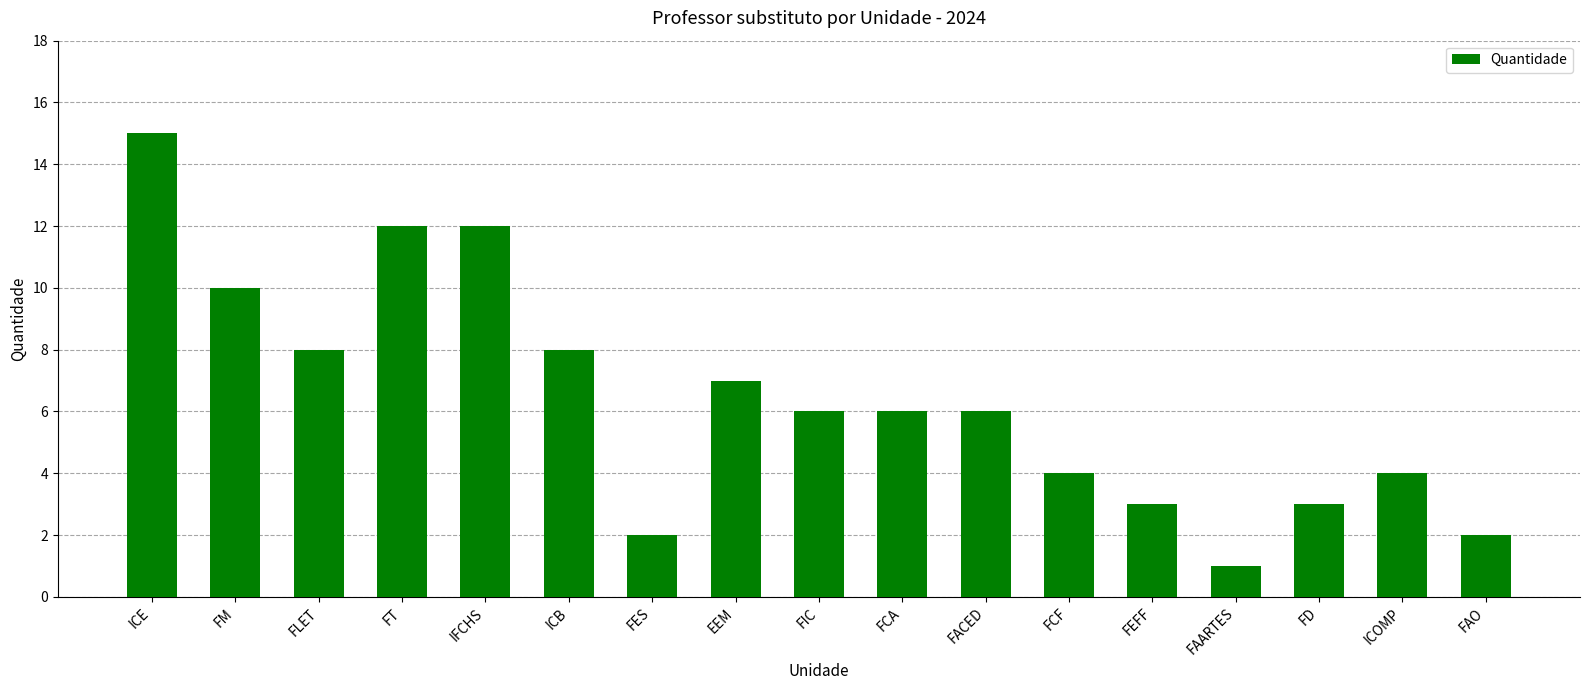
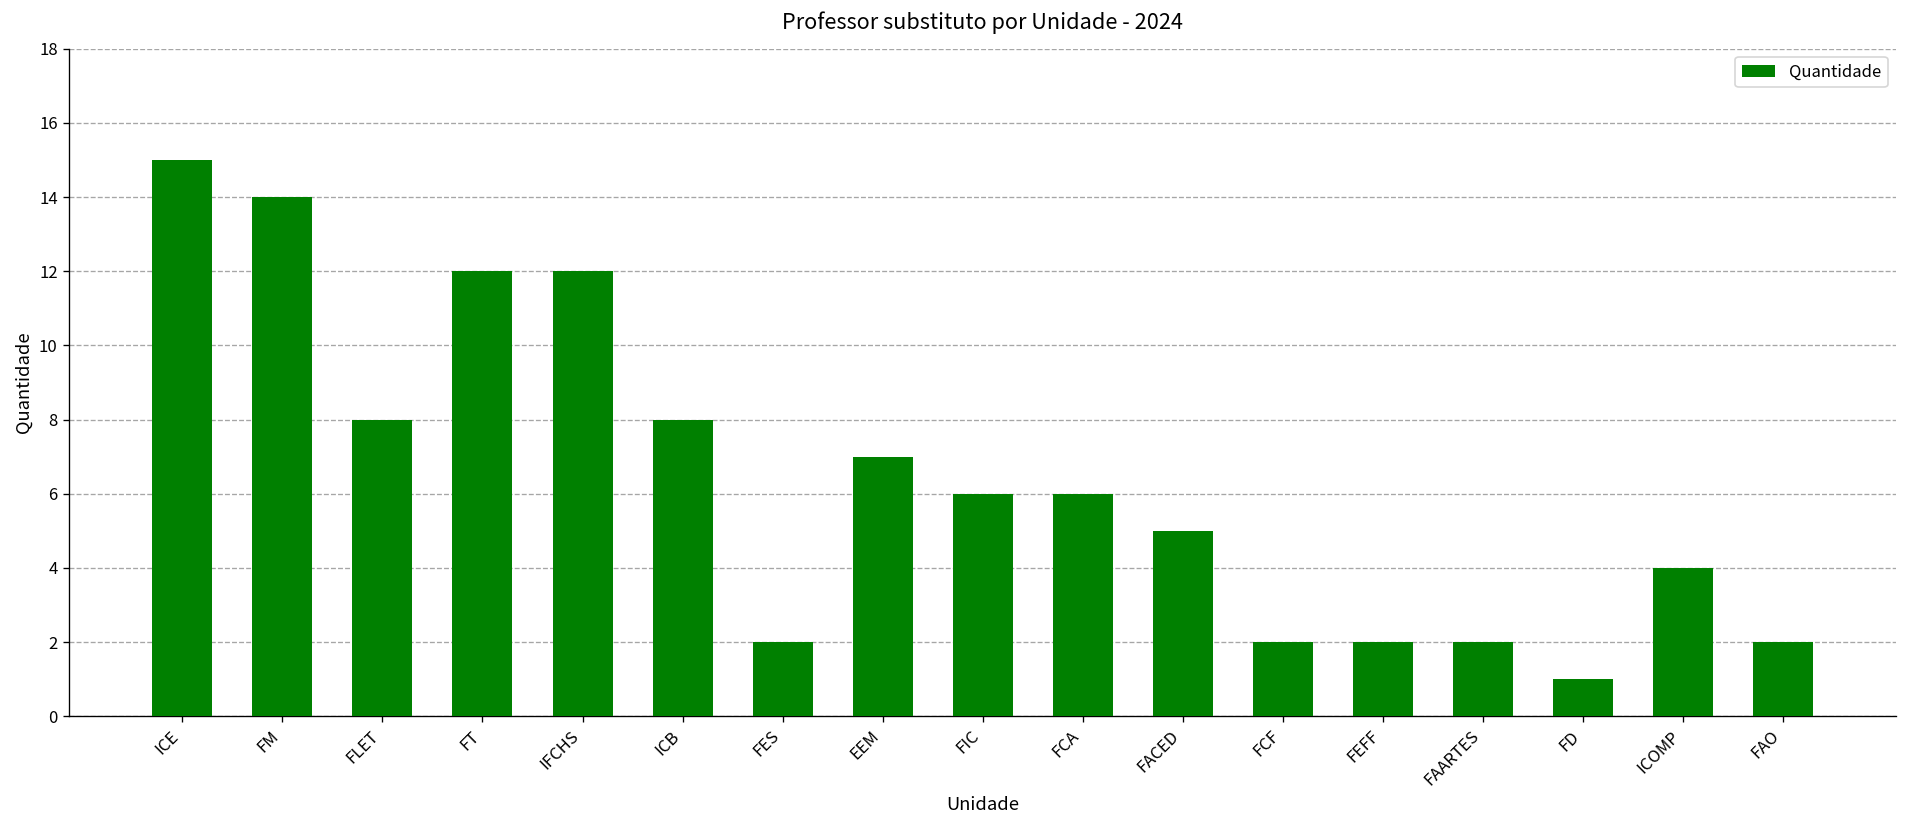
FM: 10 -> 14
FACED: 6 -> 5
FCF: 4 -> 2
FEFF: 3 -> 2
FAARTES: 1 -> 2
FD: 3 -> 1
